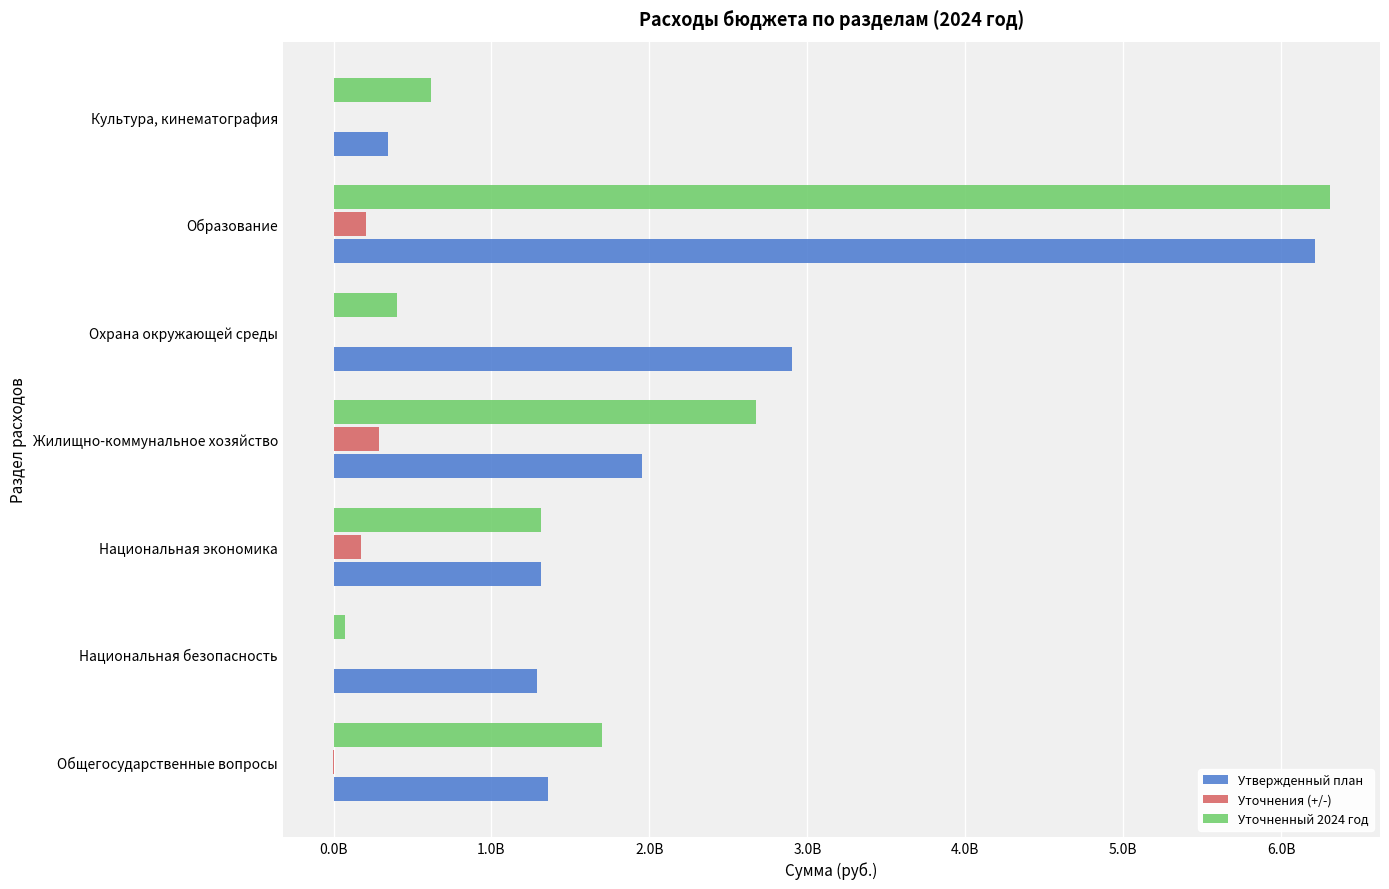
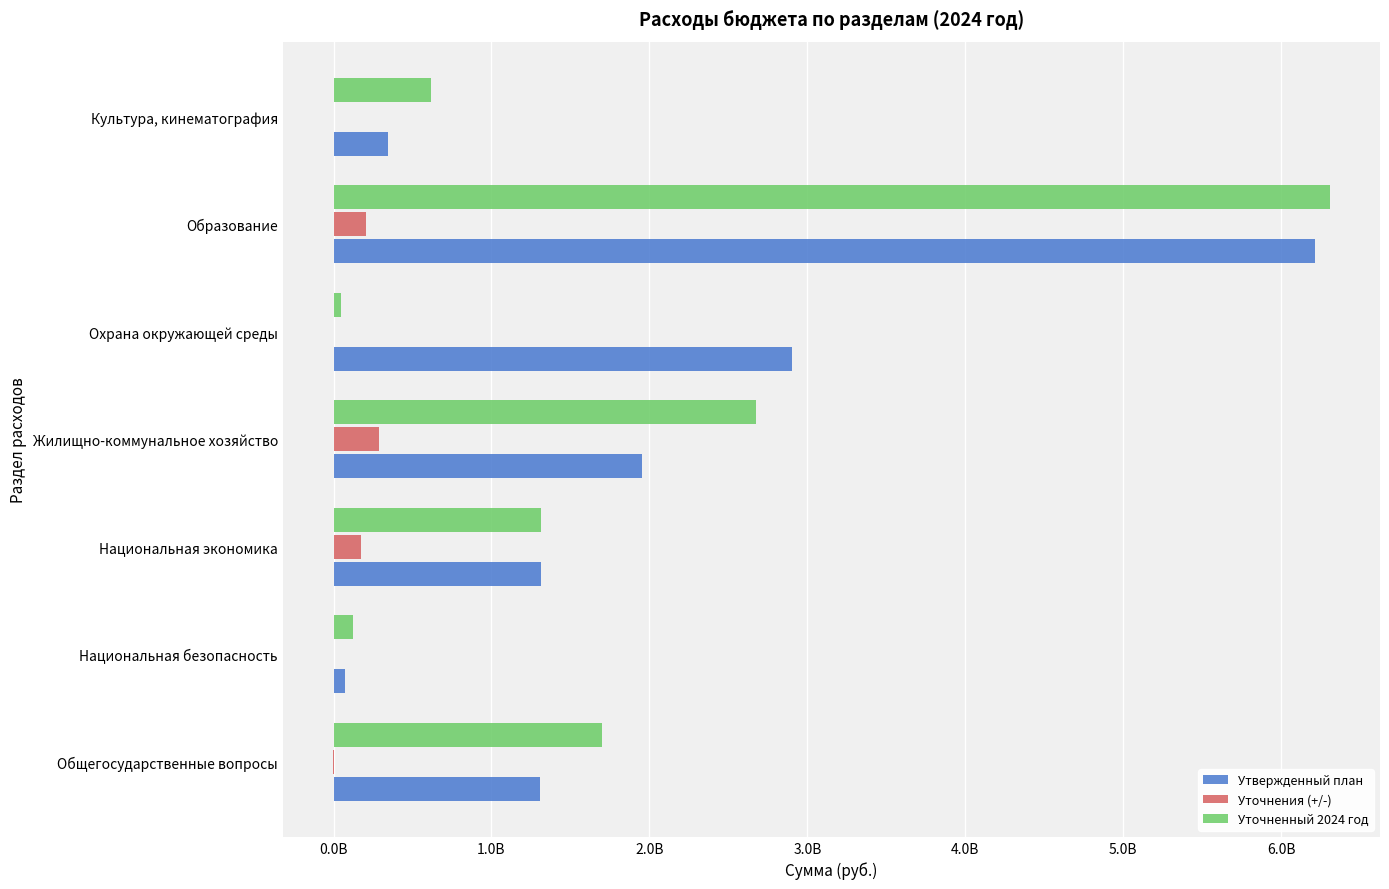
Уточненный 2024 год, Охрана окружающей среды: 400000000 -> 50000000
Уточненный 2024 год, Национальная безопасность: 70000000 -> 130000000
Утвержденный план, Национальная безопасность: 1290000000 -> 70000000
Утвержденный план, Общегосударственные вопросы: 1360000000 -> 1310000000
